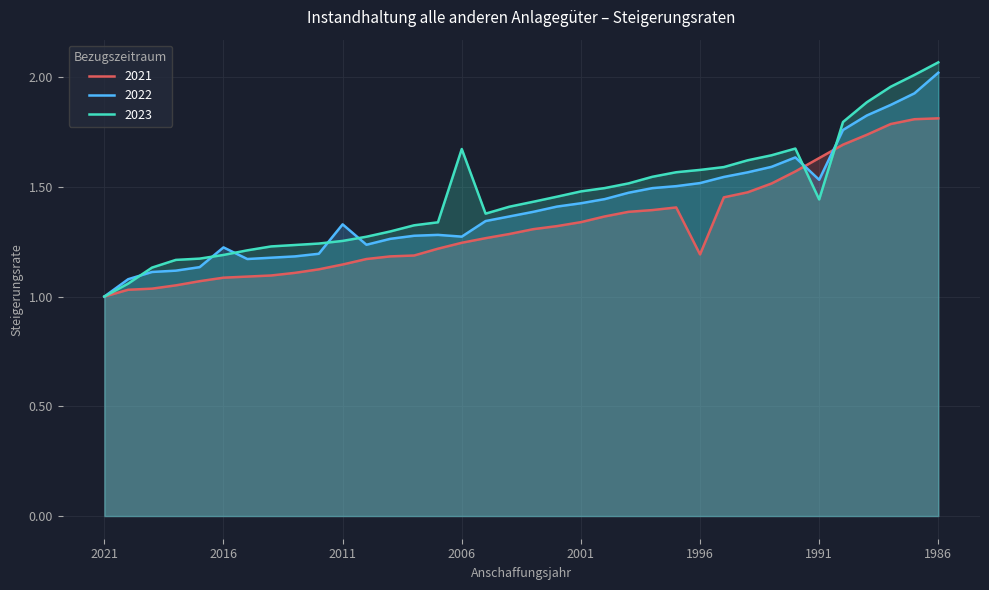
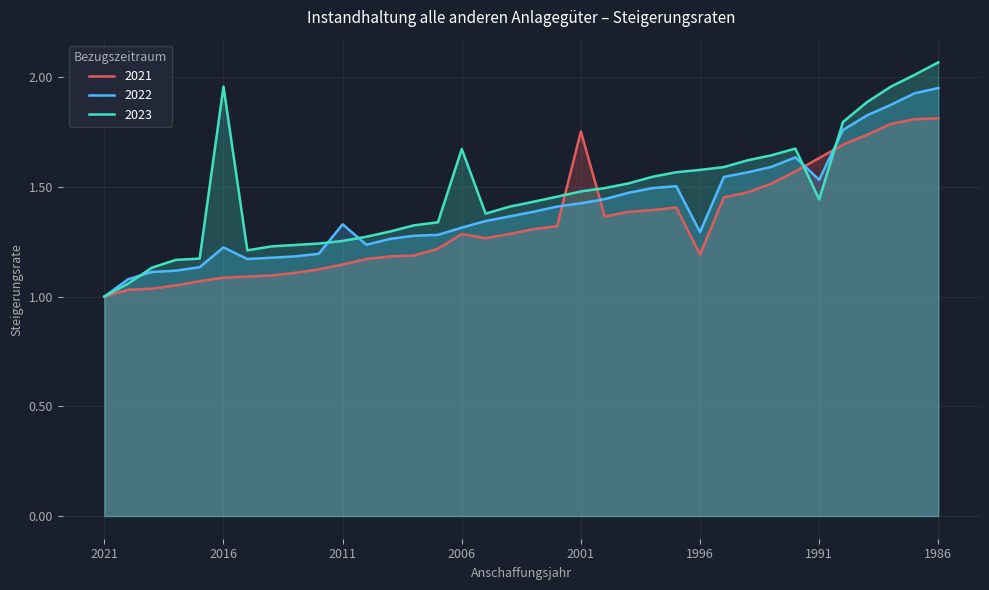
2023, 2016: 1.19 -> 1.96
2021, 2006: 1.25 -> 1.29
2022, 2006: 1.27 -> 1.31
2021, 2001: 1.34 -> 1.75
2022, 1996: 1.52 -> 1.29
2022, 1986: 2.02 -> 1.95
